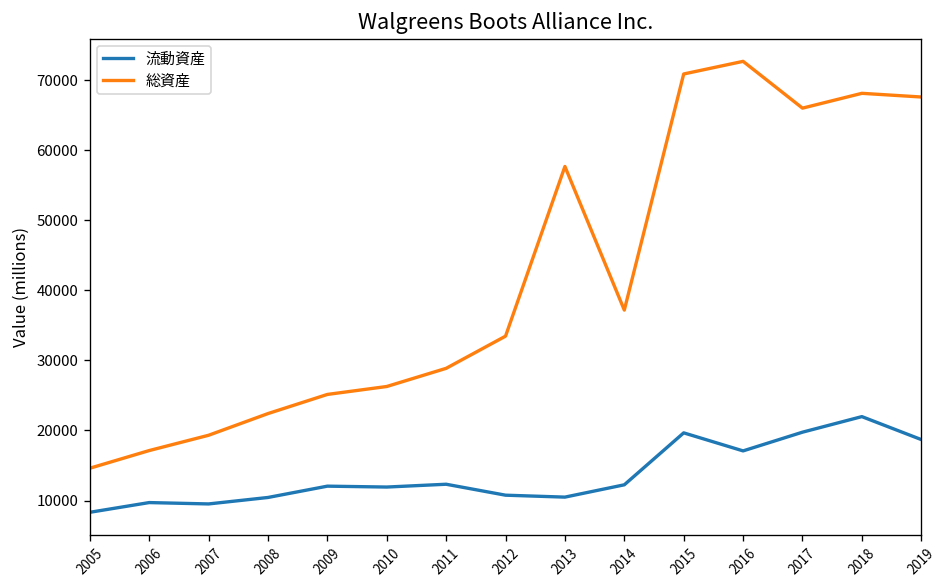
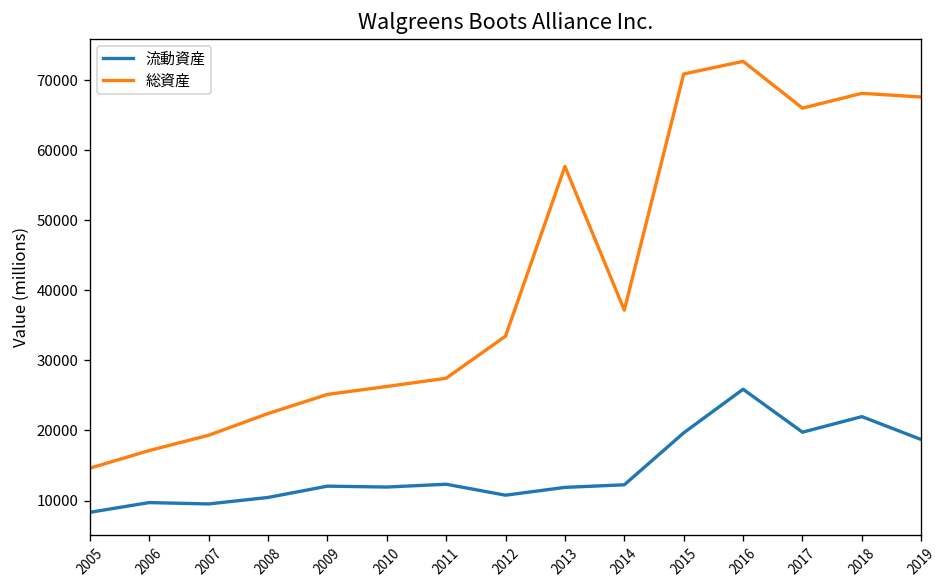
総資産, 2011: 29000 -> 27000
流動資産, 2013: 10000 -> 12000
流動資産, 2016: 17000 -> 26000
